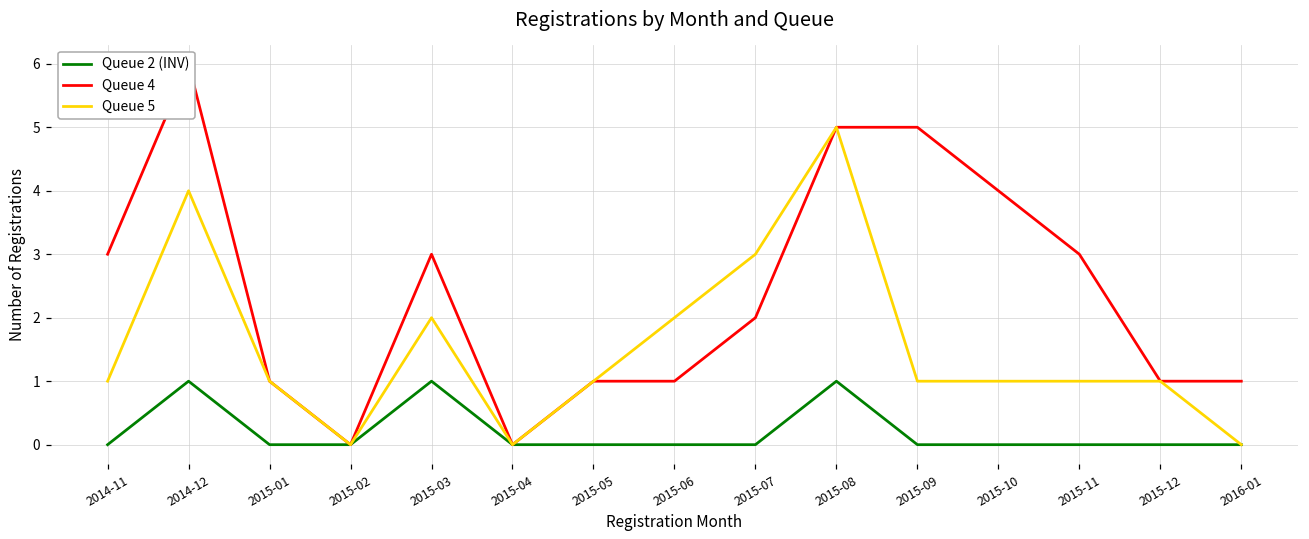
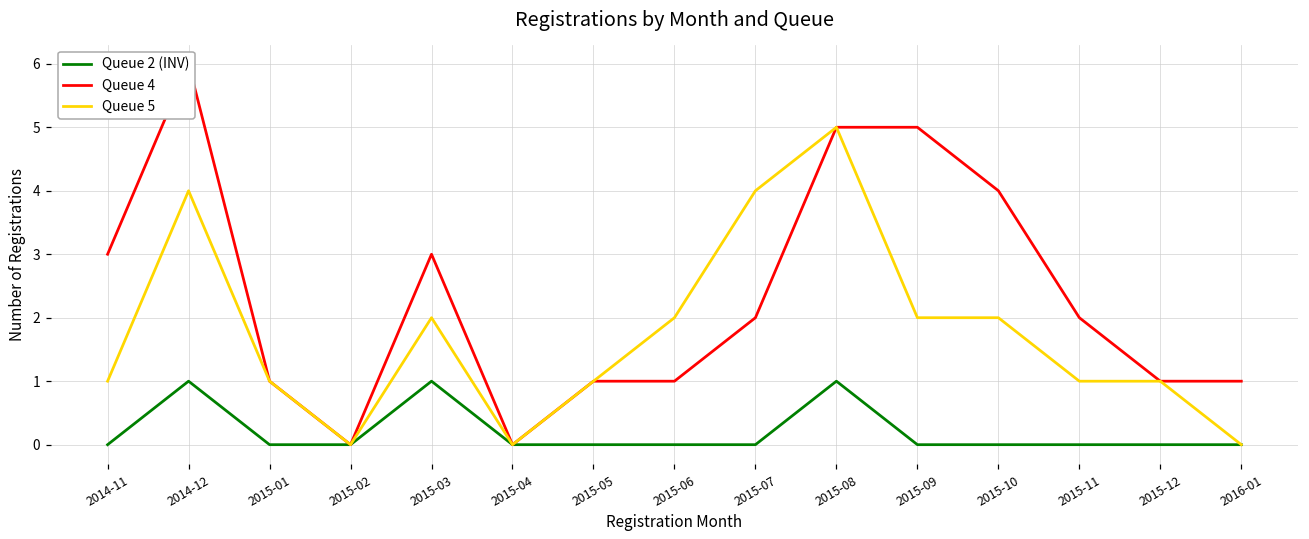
Queue 5, 2015-07: 3 -> 4
Queue 5, 2015-09: 1 -> 2
Queue 5, 2015-10: 1 -> 2
Queue 4, 2015-11: 3 -> 2
